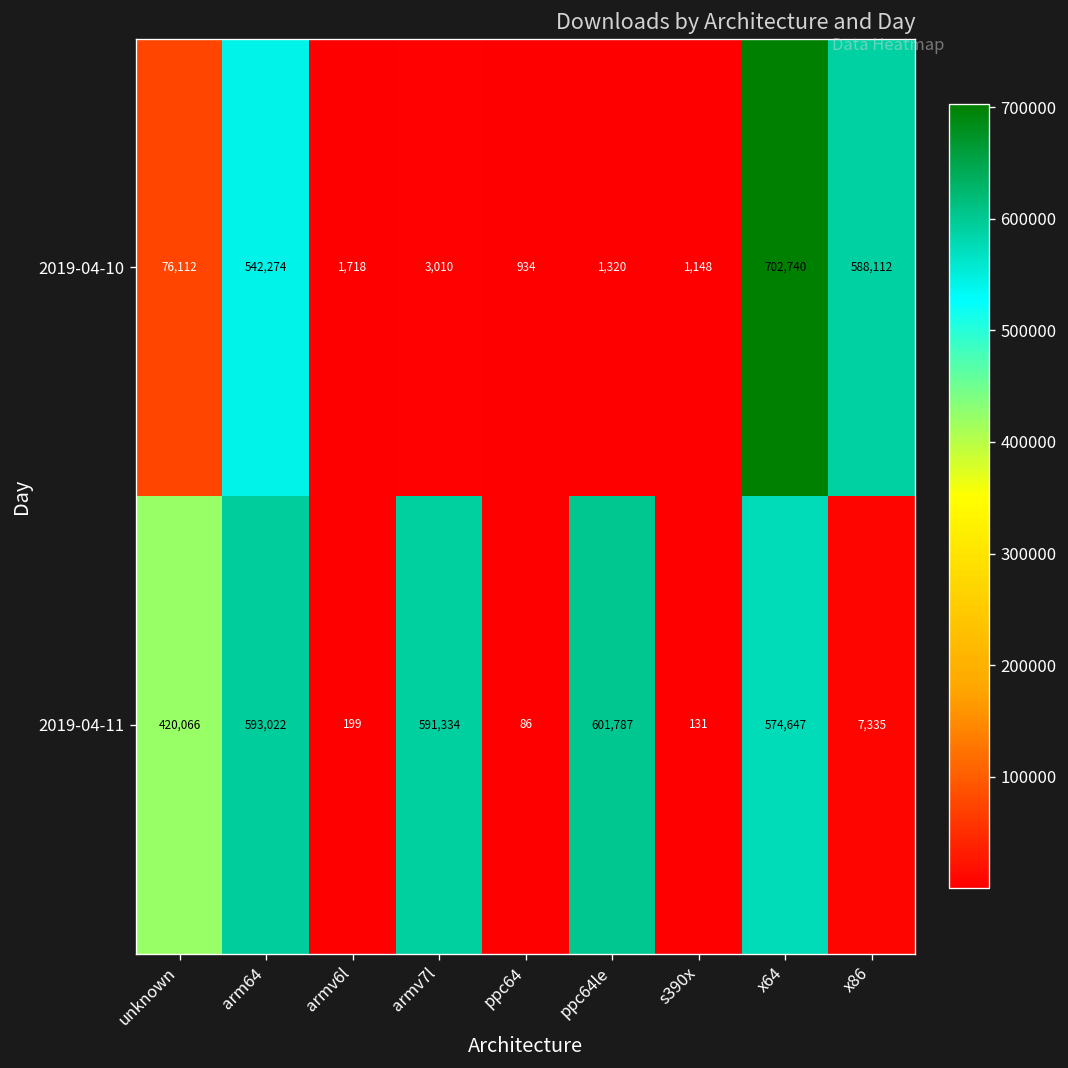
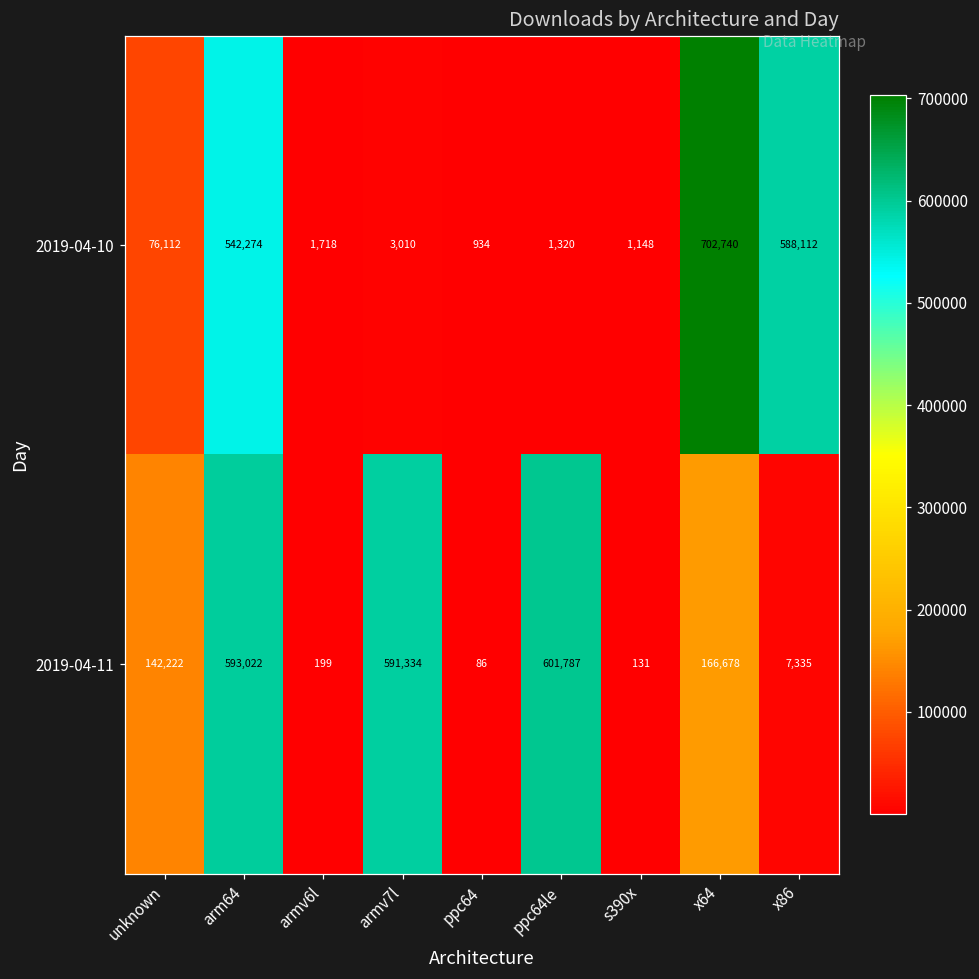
2019-04-11, unknown: 420,066 -> 142,222
2019-04-11, x64: 574,647 -> 166,678
